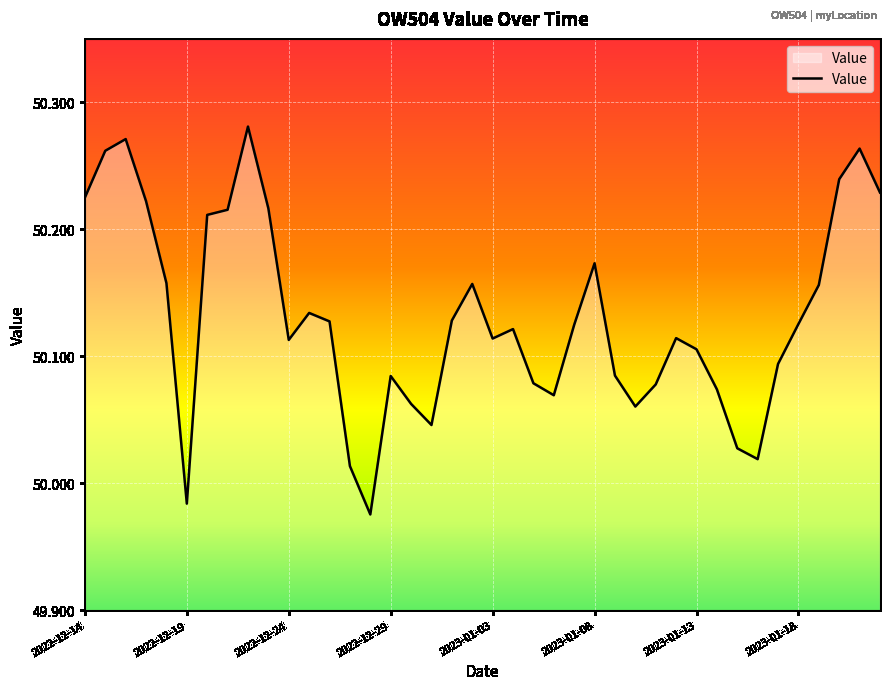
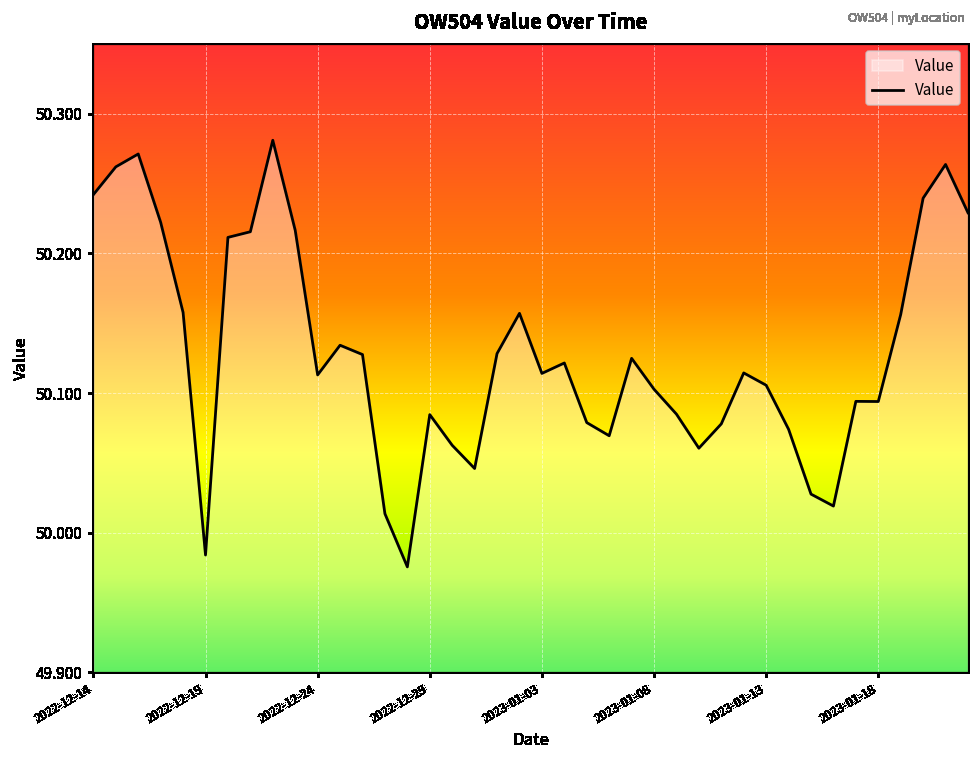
2022-12-14: 50.225 -> 50.242
2023-01-08: 50.173 -> 50.103
2023-01-18: 50.125 -> 50.094
